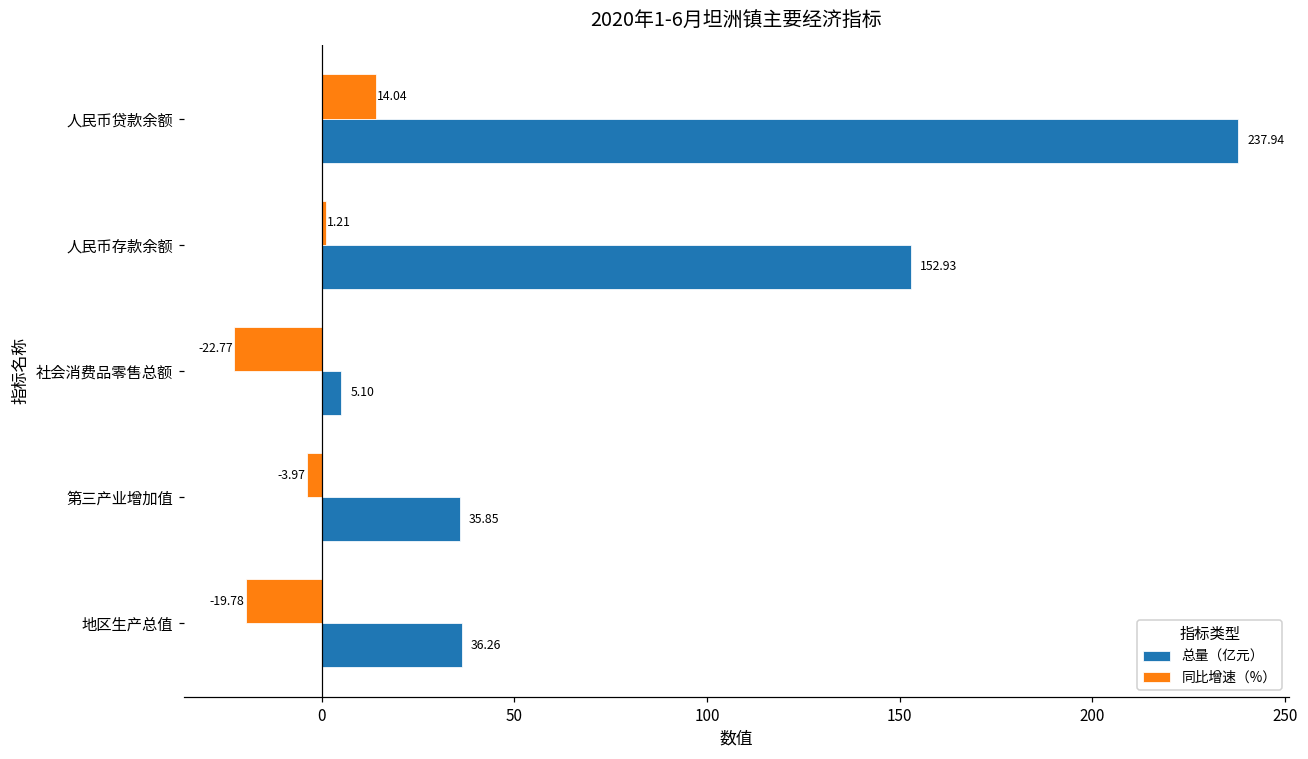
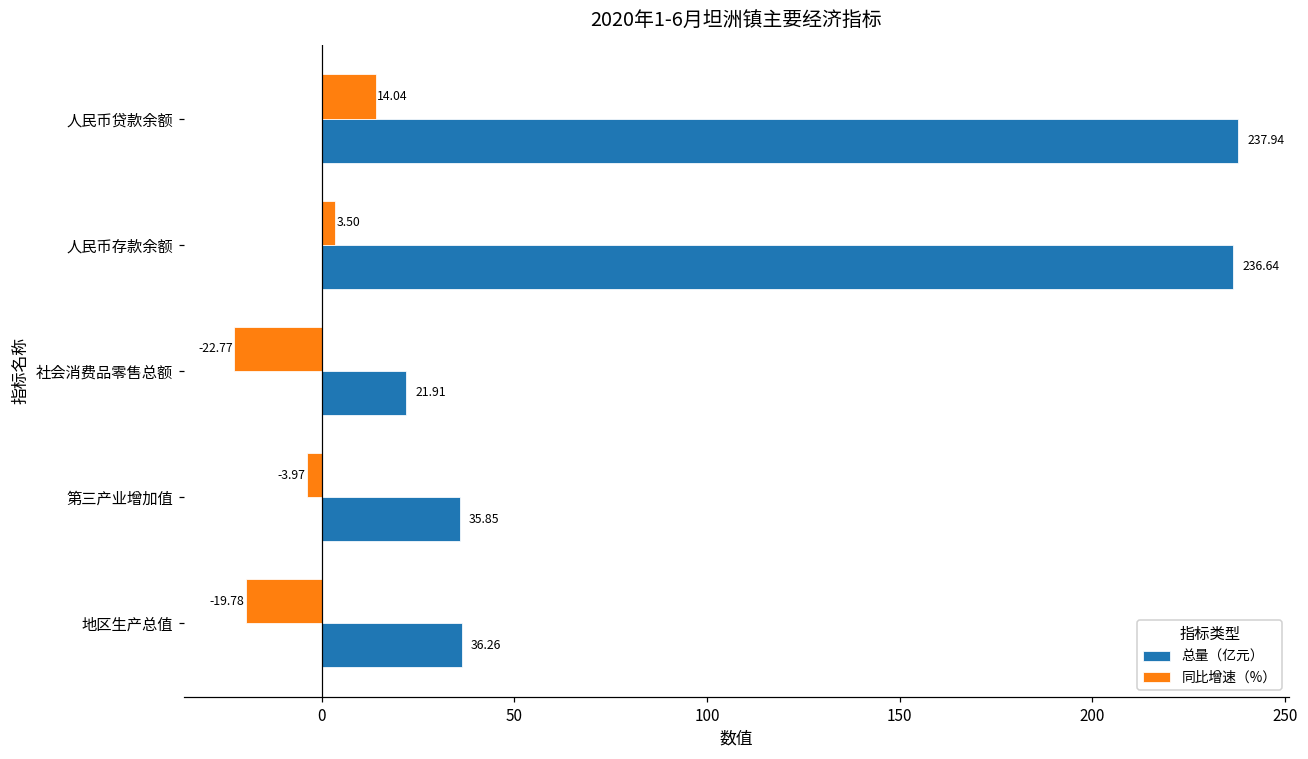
同比增速（%）, 人民币存款余额: 1.21 -> 3.50
总量（亿元）, 人民币存款余额: 152.93 -> 236.64
总量（亿元）, 社会消费品零售总额: 5.10 -> 21.91
